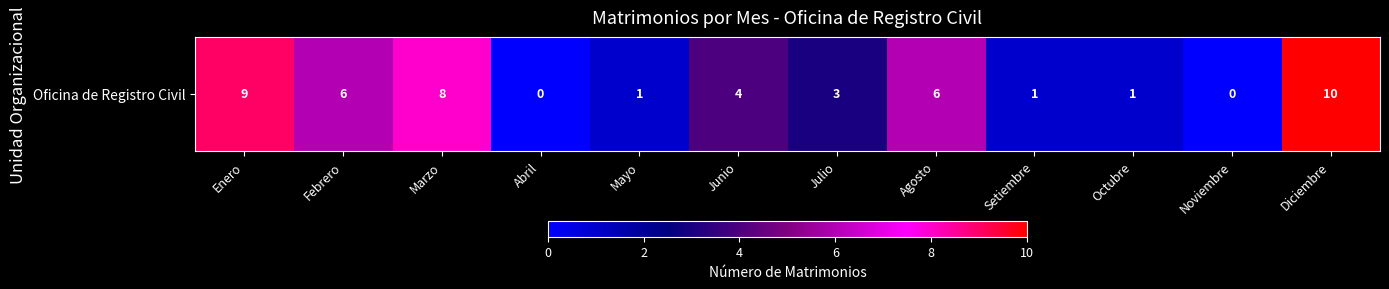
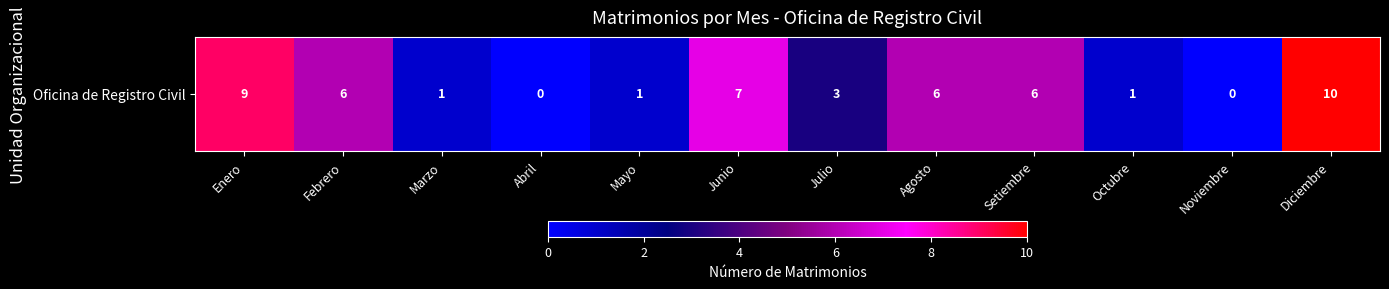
Oficina de Registro Civil, Marzo: 8 -> 1
Oficina de Registro Civil, Junio: 4 -> 7
Oficina de Registro Civil, Setiembre: 1 -> 6
